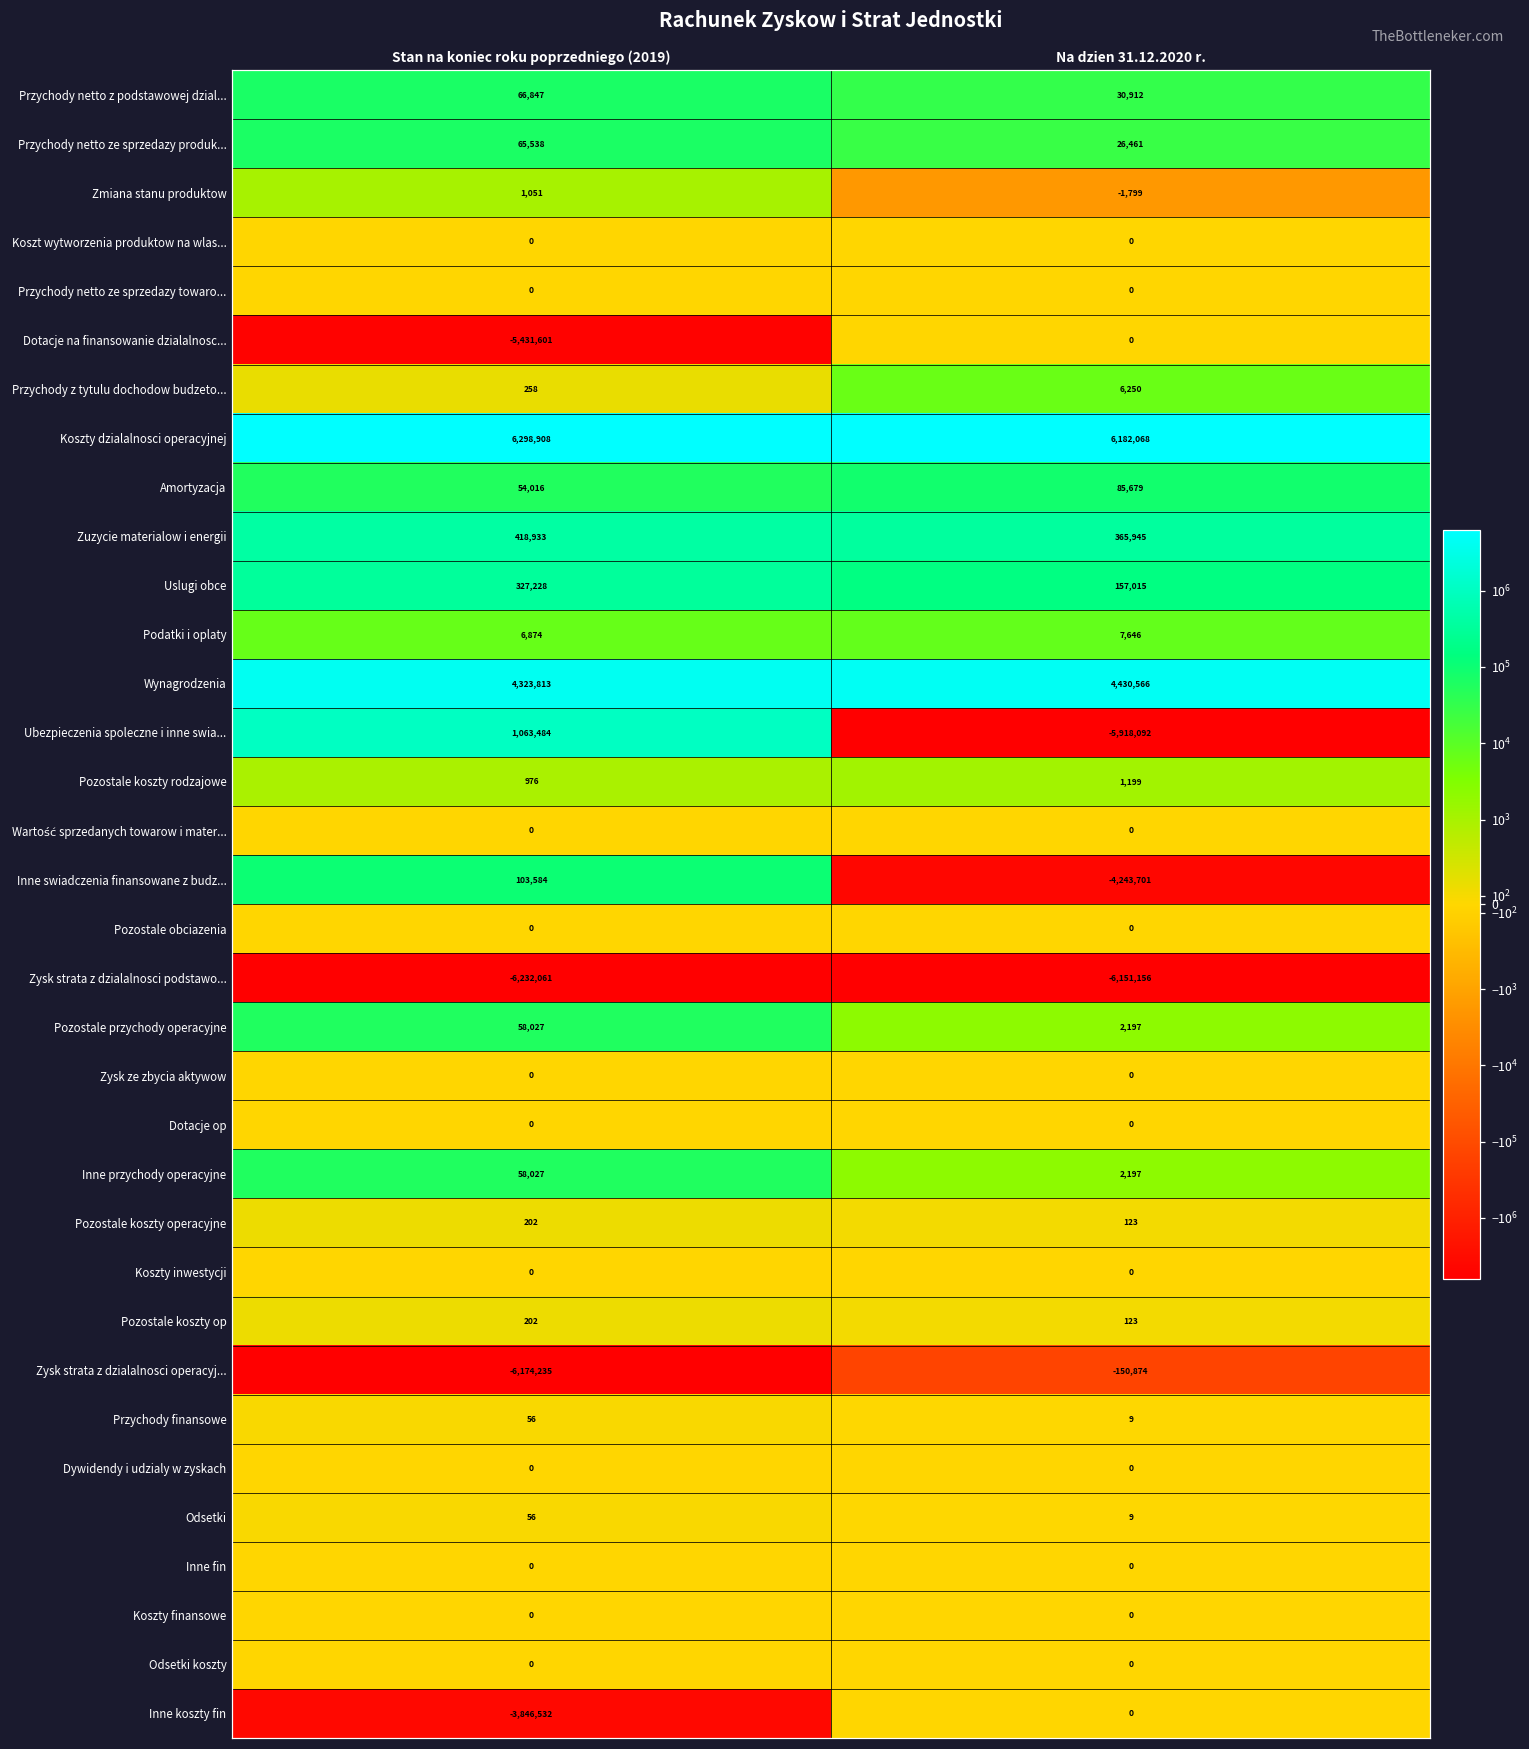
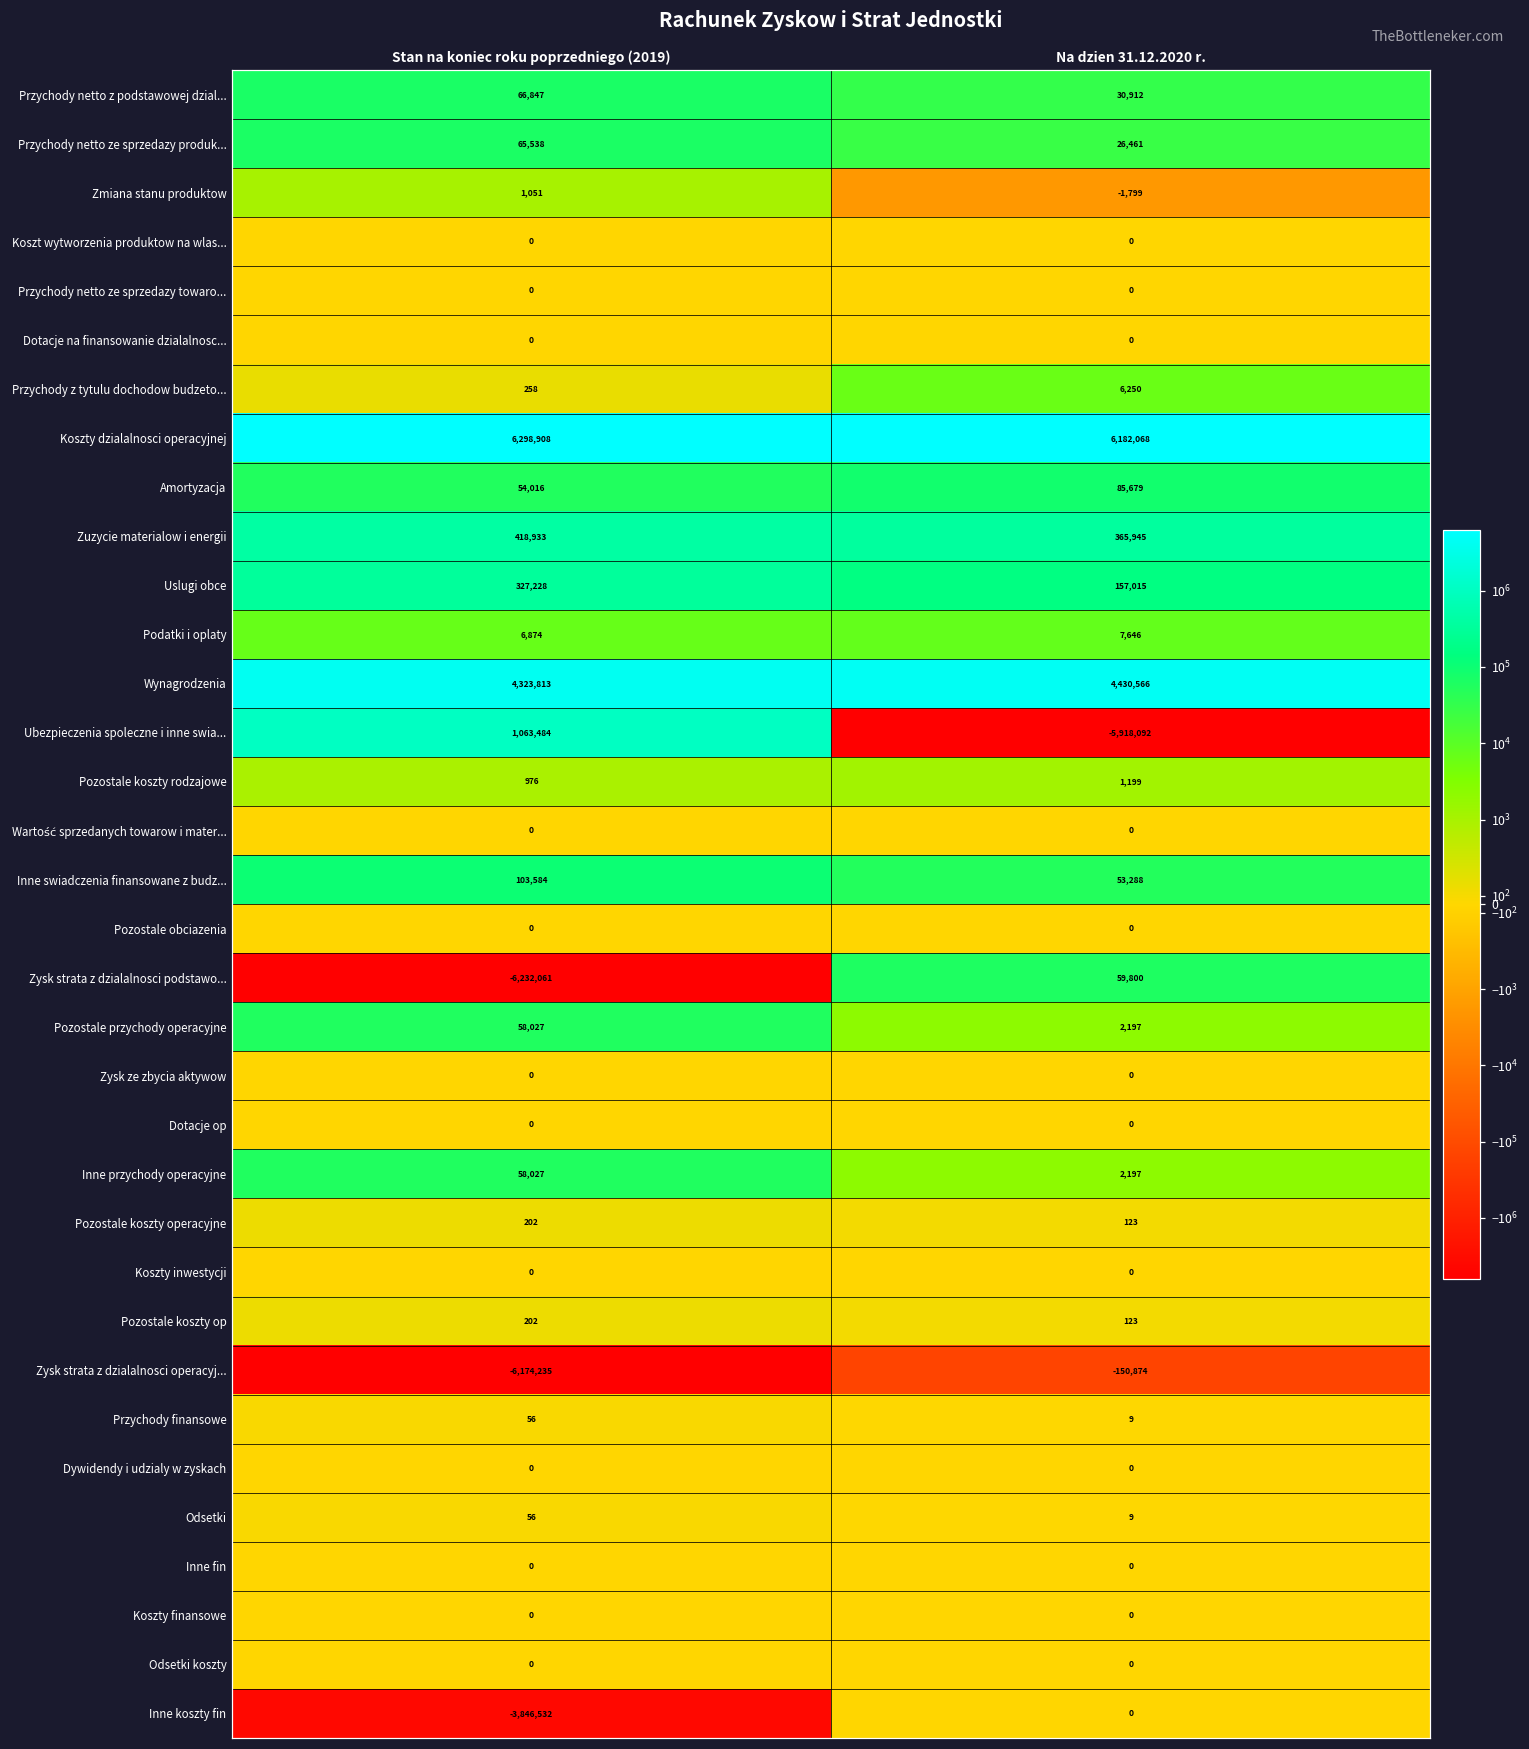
Dotacje na finansowanie dzialalnosc..., Stan na koniec roku poprzedniego (2019): -5,431,601 -> 0
Inne swiadczenia finansowane z budz..., Na dzien 31.12.2020 r.: -4,243,701 -> 53,288
Zysk strata z dzialalnosci podstawo..., Na dzien 31.12.2020 r.: -6,151,156 -> 59,800
